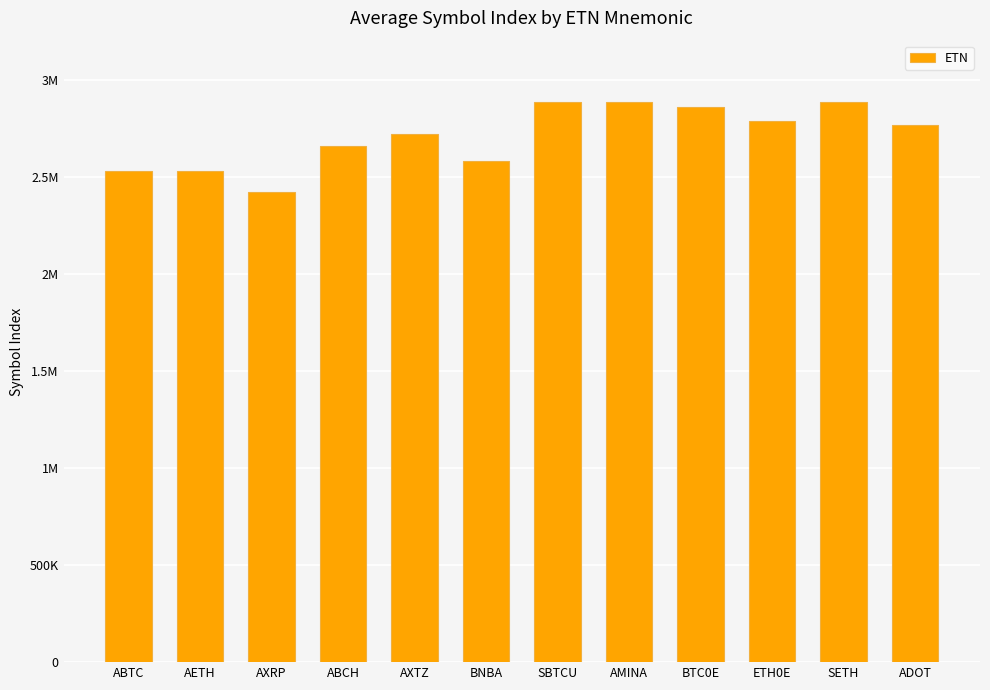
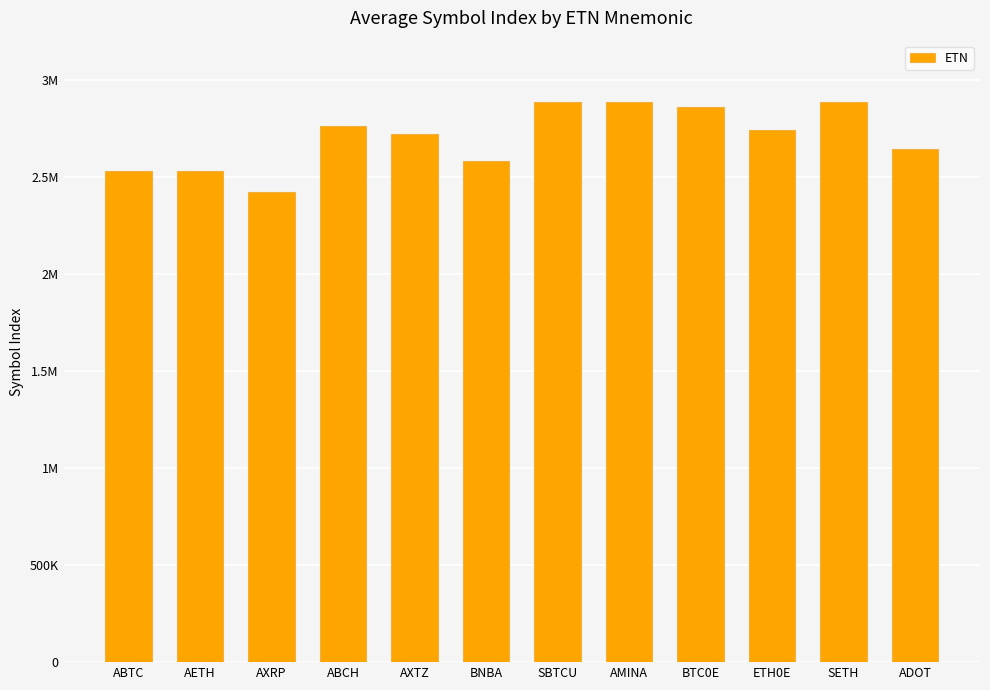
ABCH: 2660000 -> 2760000
ETH0E: 2780000 -> 2740000
ADOT: 2760000 -> 2640000
